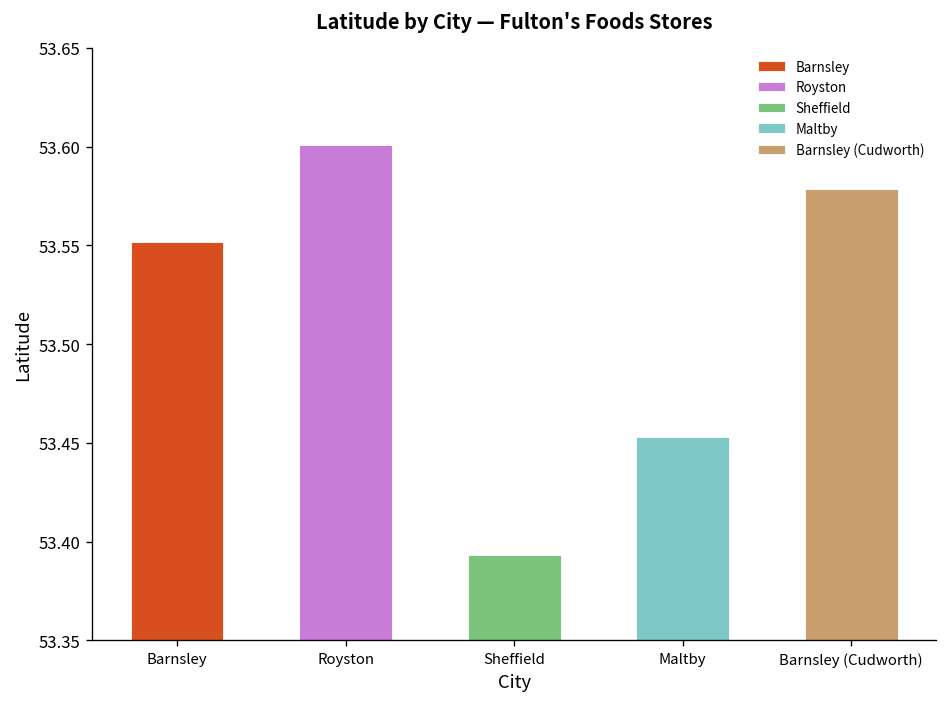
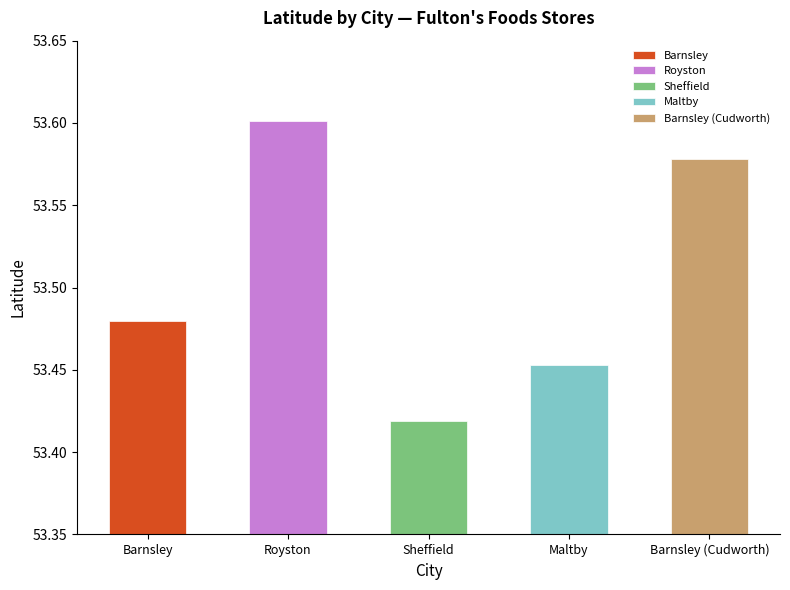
Barnsley: 53.552 -> 53.480
Sheffield: 53.393 -> 53.419
